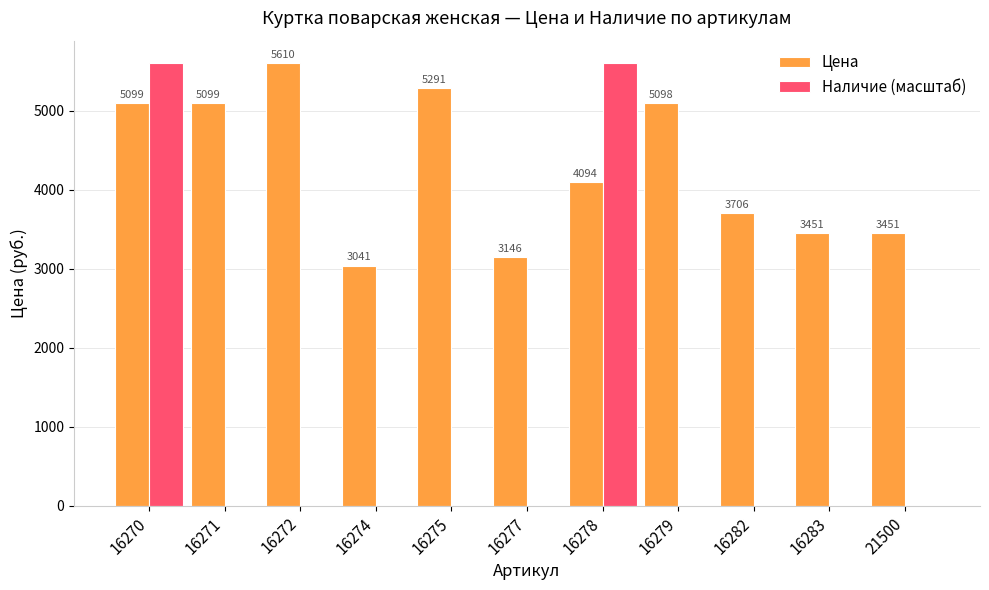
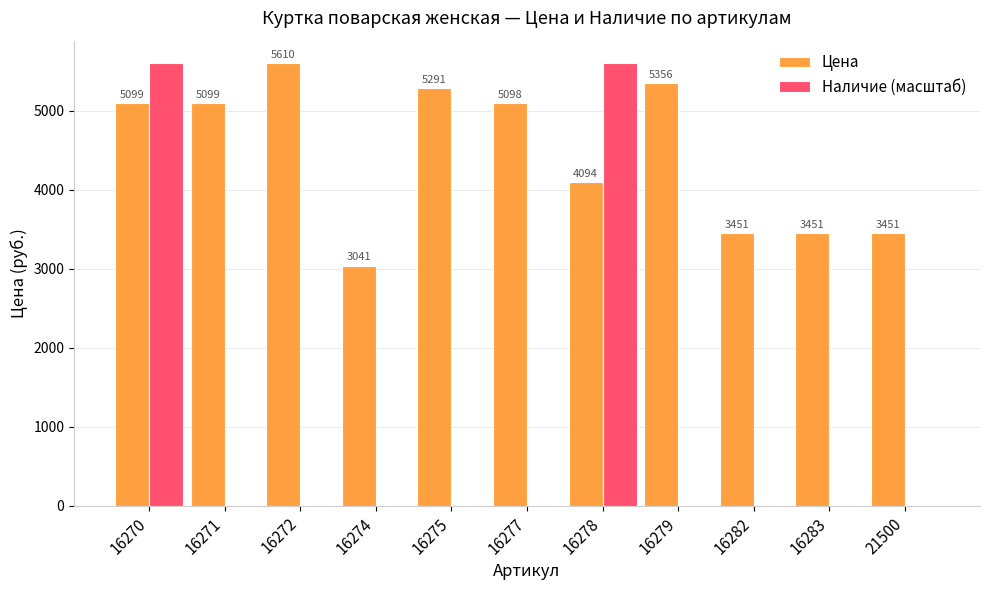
Цена, 16277: 3146 -> 5098
Цена, 16279: 5098 -> 5356
Цена, 16282: 3706 -> 3451
